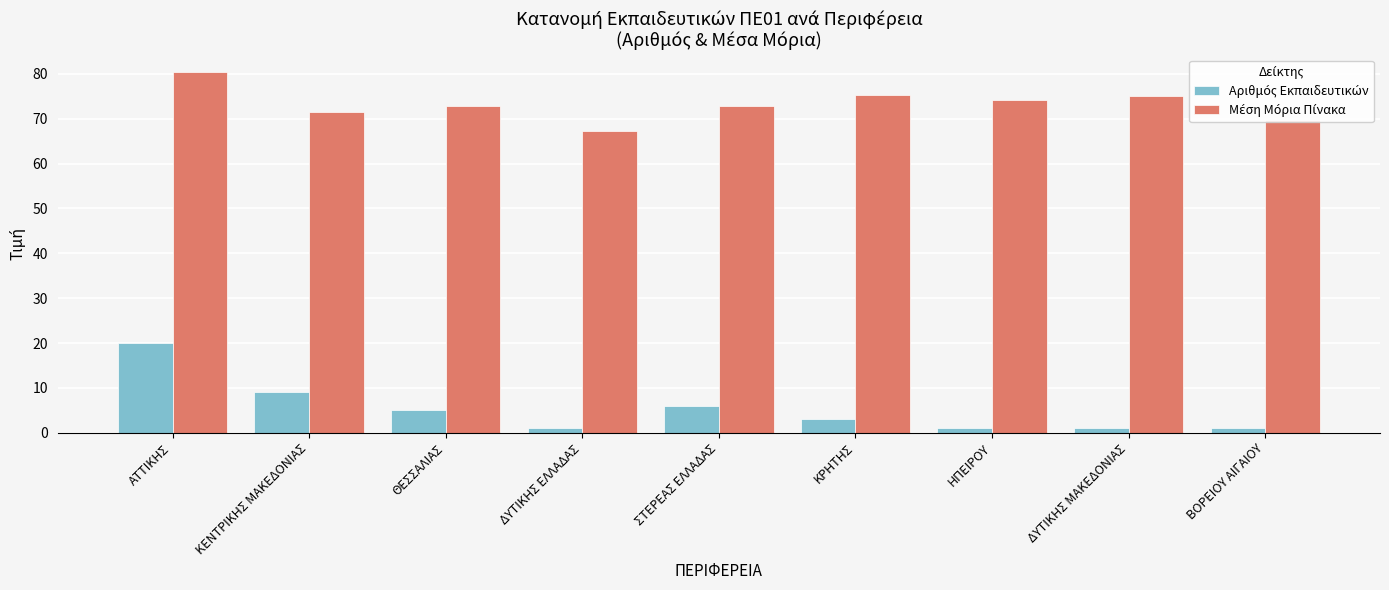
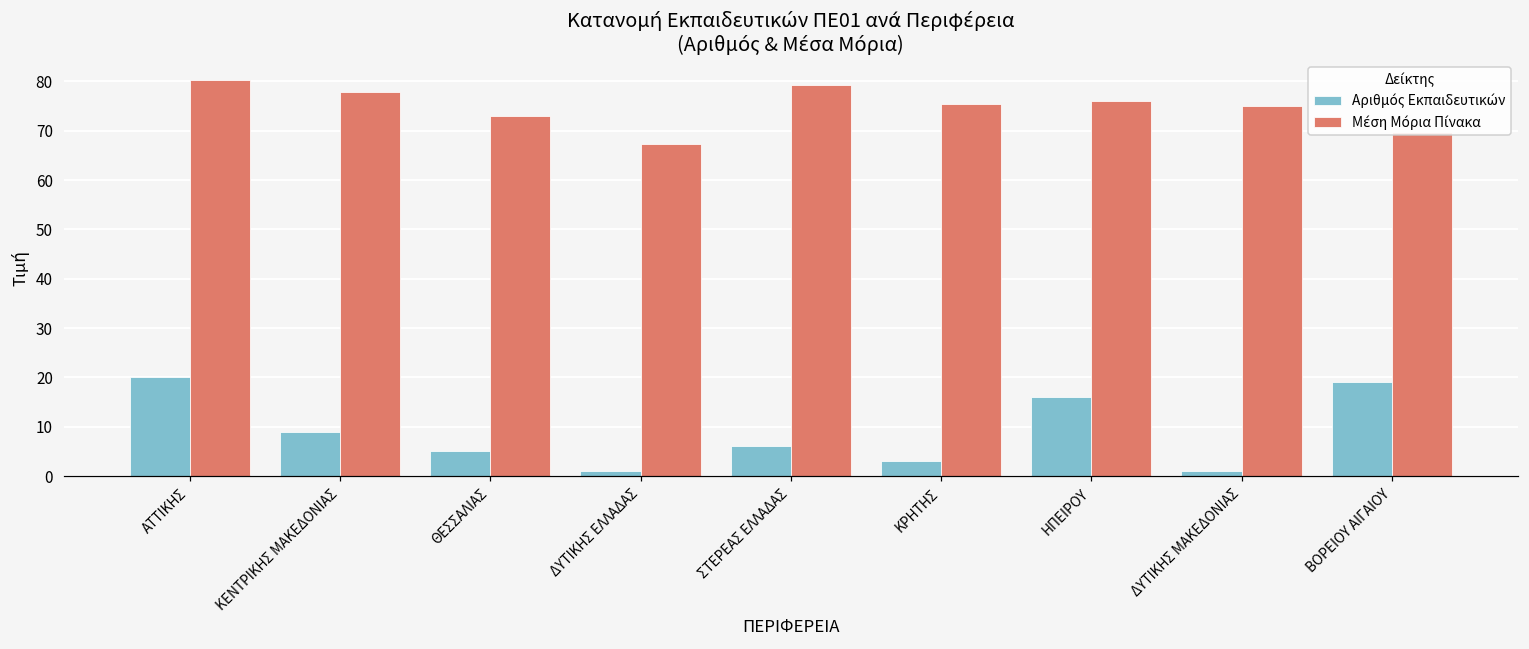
Μέση Μόρια Πίνακα, ΚΕΝΤΡΙΚΗΣ ΜΑΚΕΔΟΝΙΑΣ: 71 -> 78
Μέση Μόρια Πίνακα, ΣΤΕΡΕΑΣ ΕΛΛΑΔΑΣ: 73 -> 79
Αριθμός Εκπαιδευτικών, ΗΠΕΙΡΟΥ: 1 -> 16
Μέση Μόρια Πίνακα, ΗΠΕΙΡΟΥ: 74 -> 76
Αριθμός Εκπαιδευτικών, ΒΟΡΕΙΟΥ ΑΙΓΑΙΟΥ: 1 -> 19
